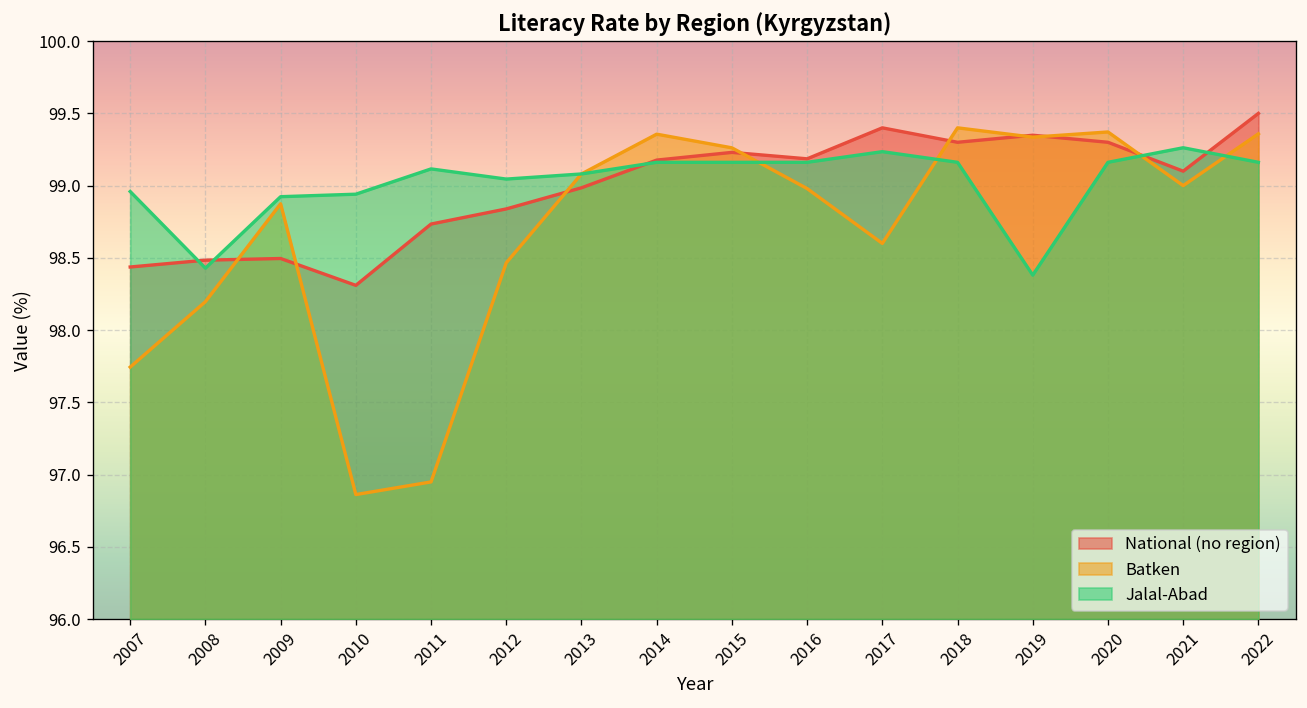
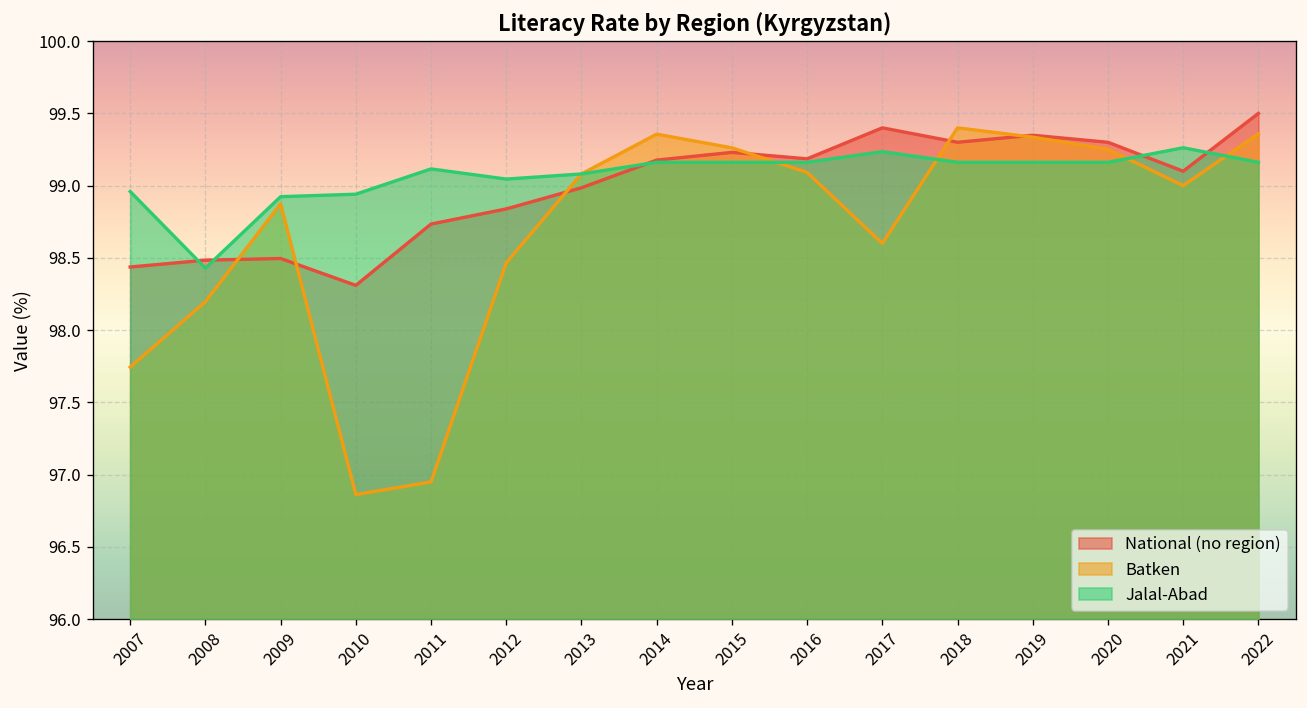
Batken, 2016: 98.98 -> 99.09
Jalal-Abad, 2019: 98.38 -> 99.16
Batken, 2020: 99.37 -> 99.25
